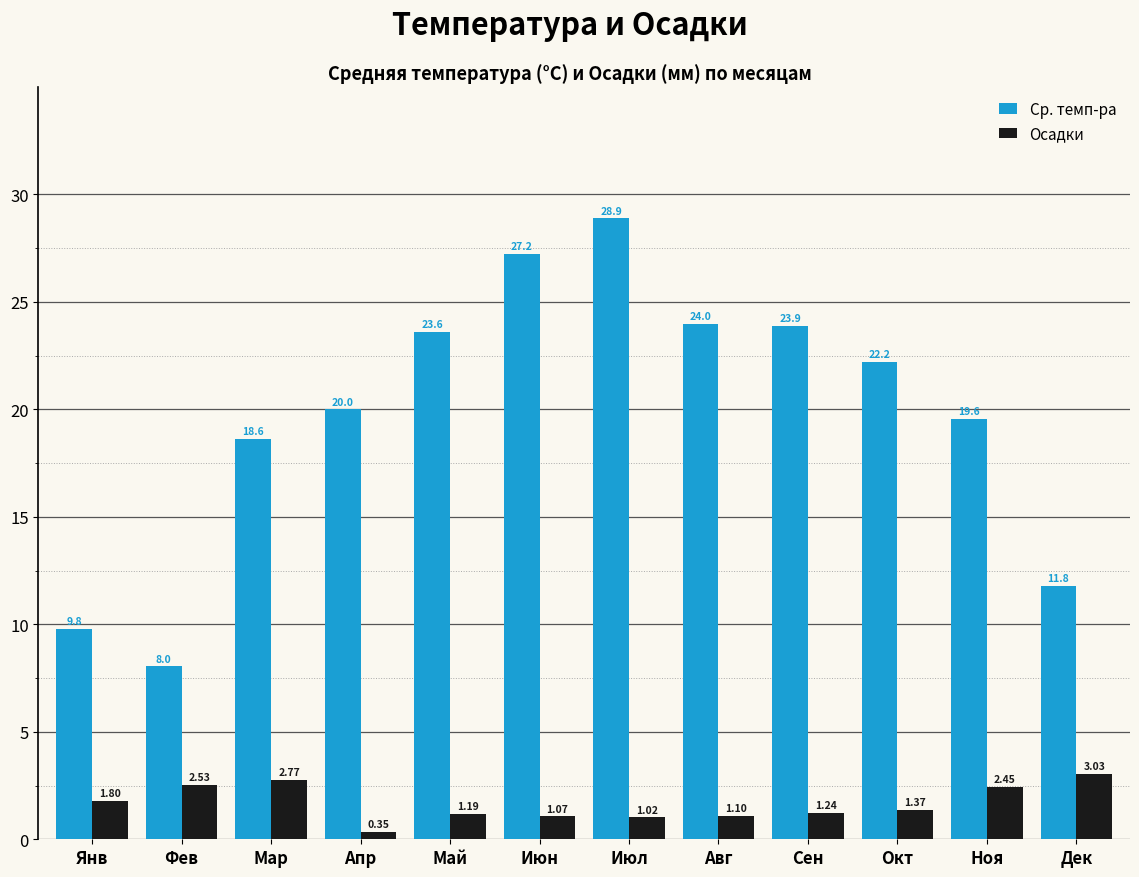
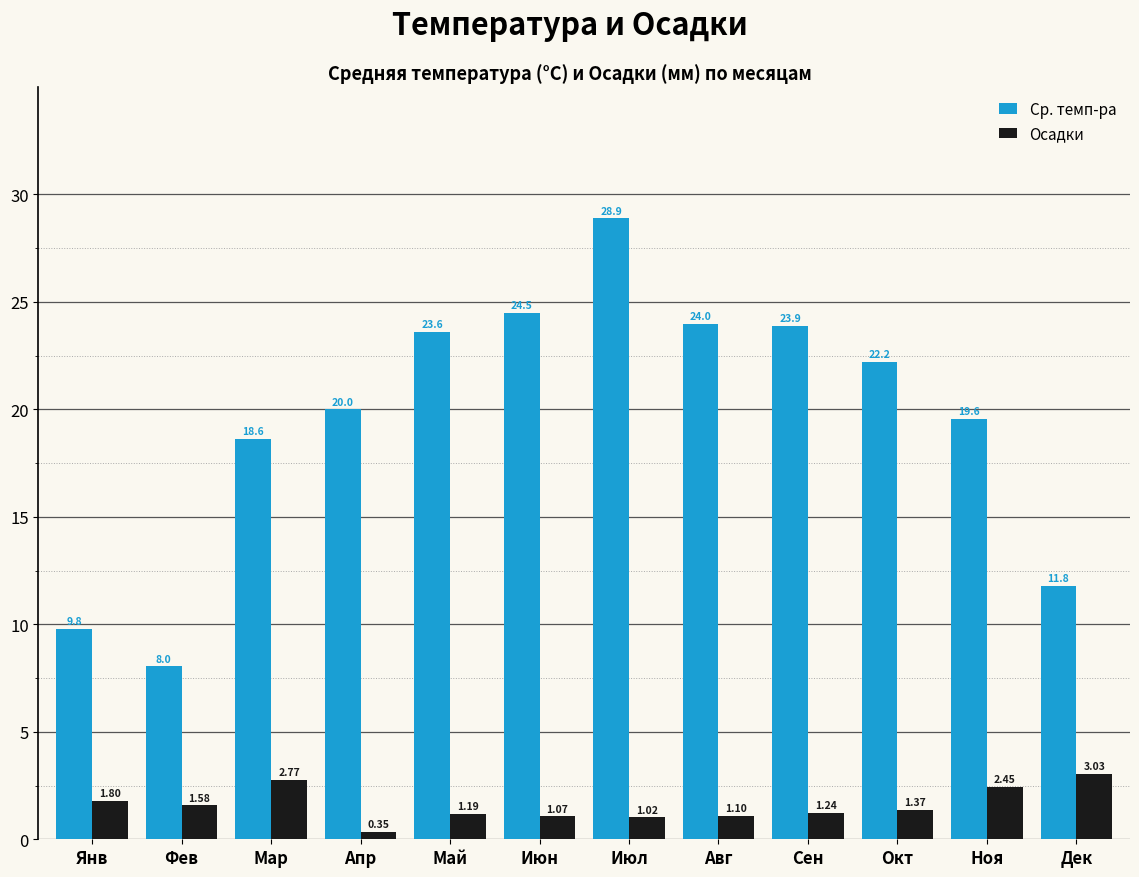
Осадки, Фев: 2.53 -> 1.58
Ср. темп-ра, Июн: 27.2 -> 24.5
